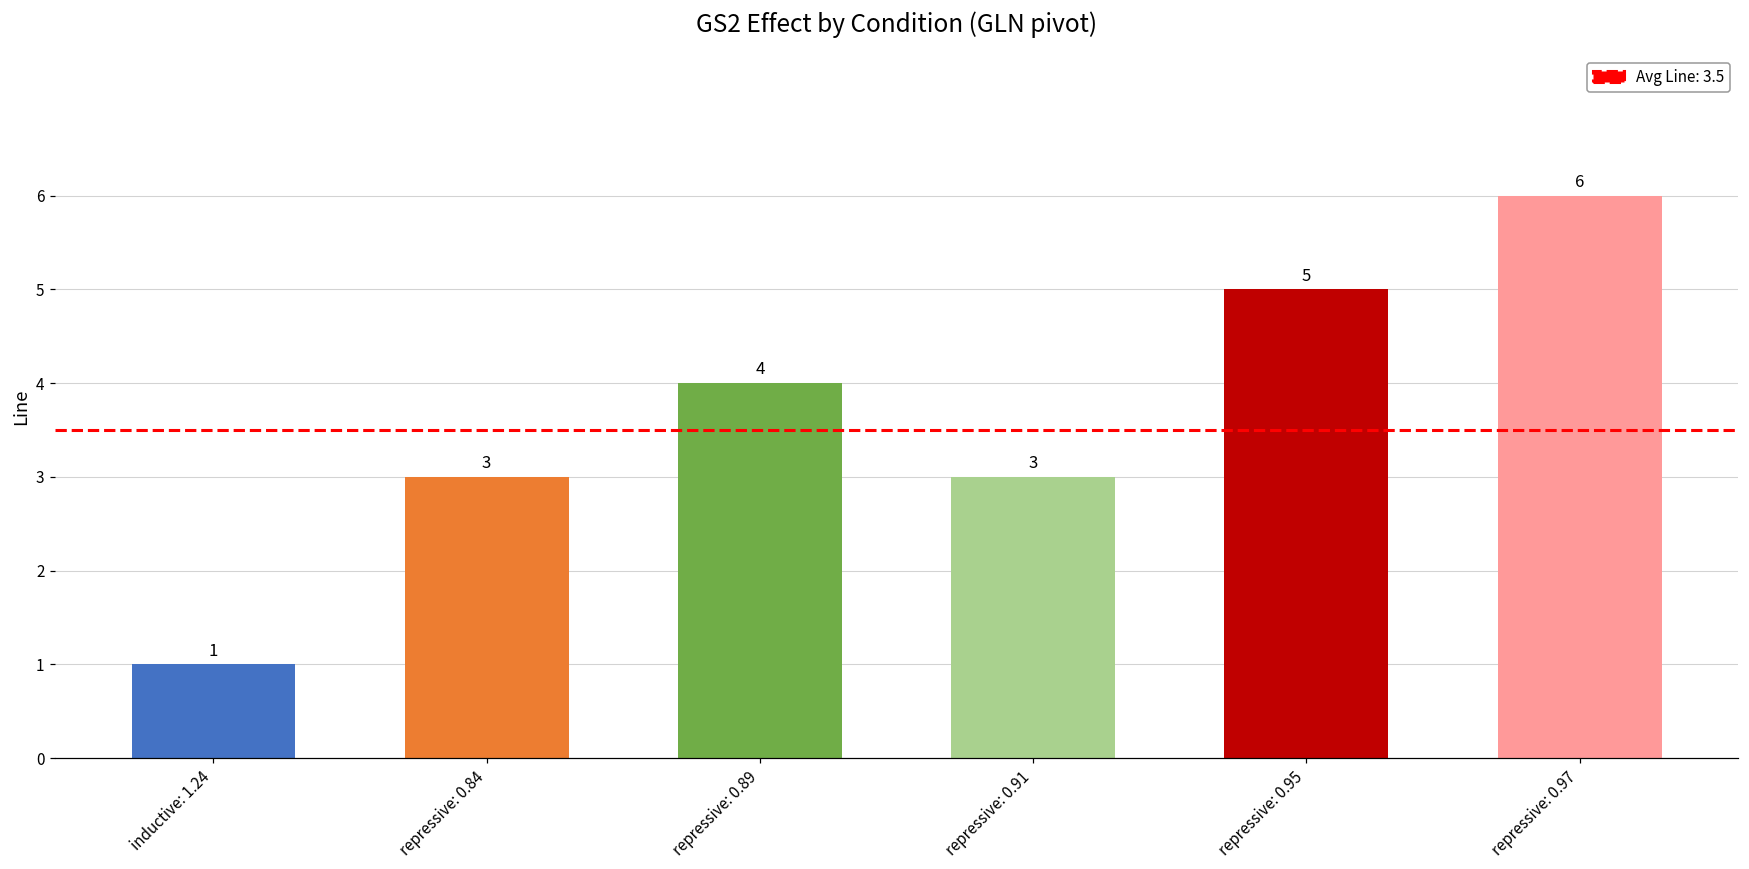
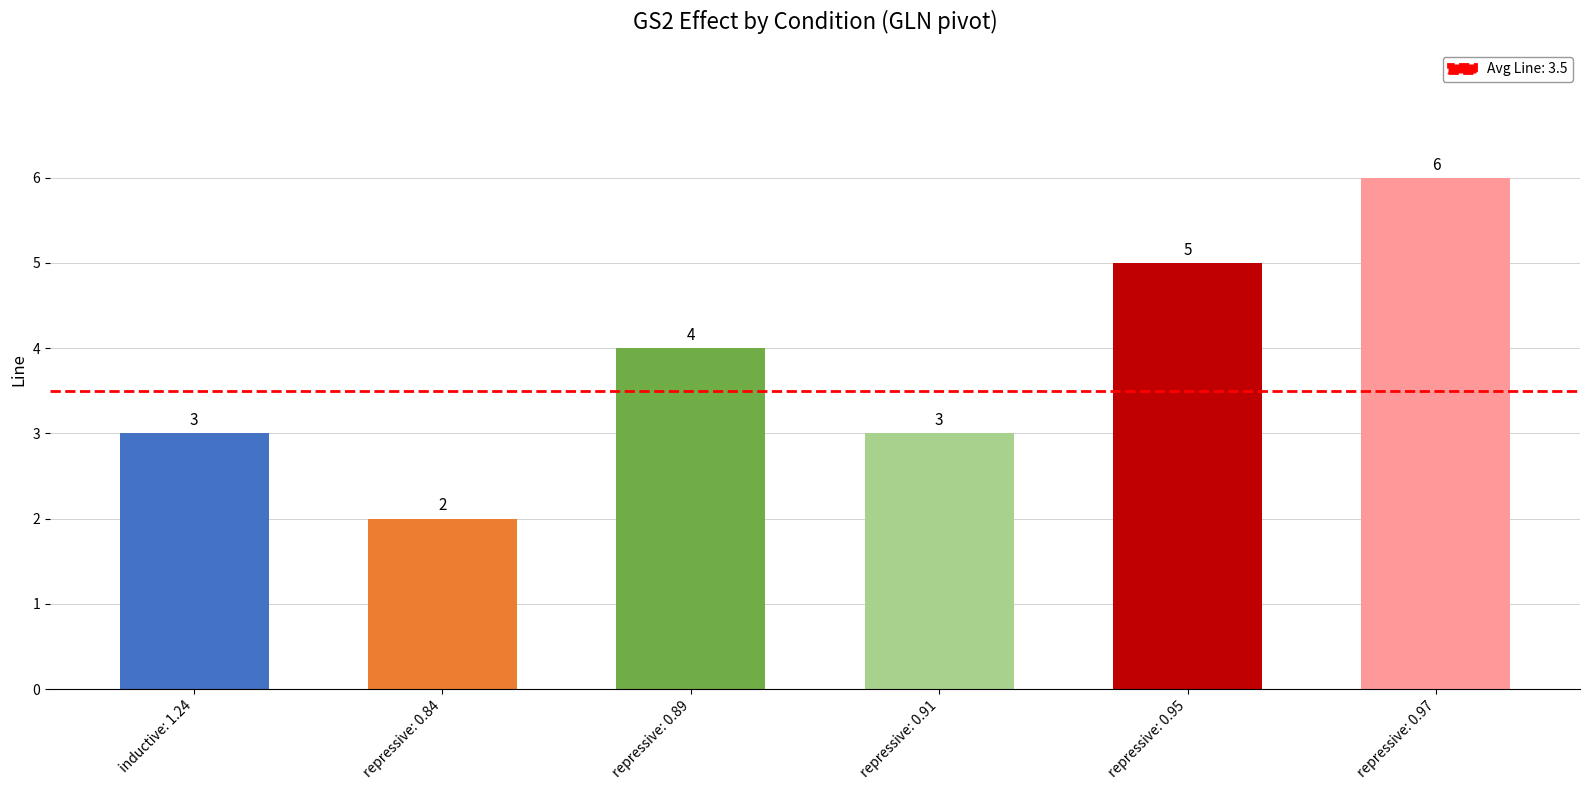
inductive: 1.24: 1 -> 3
repressive: 0.84: 3 -> 2
